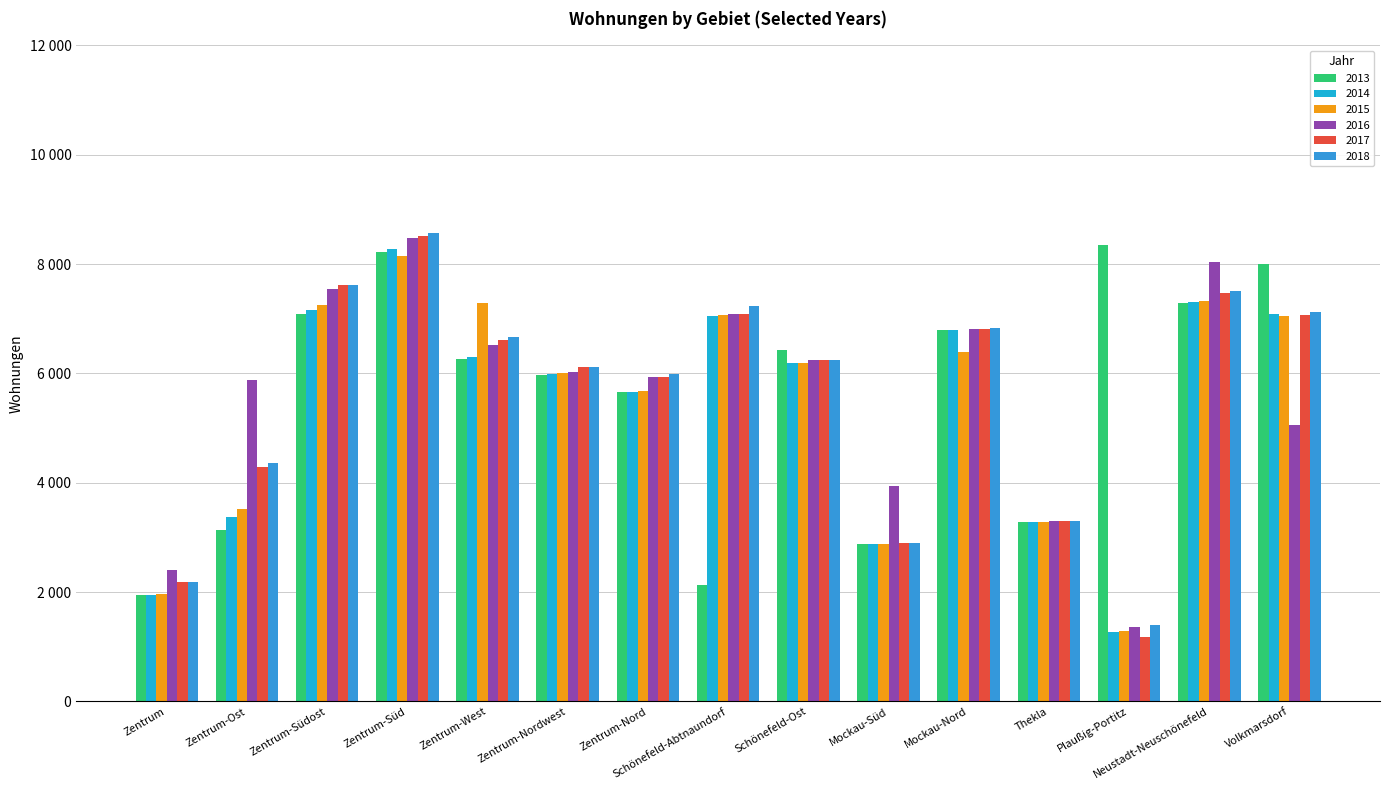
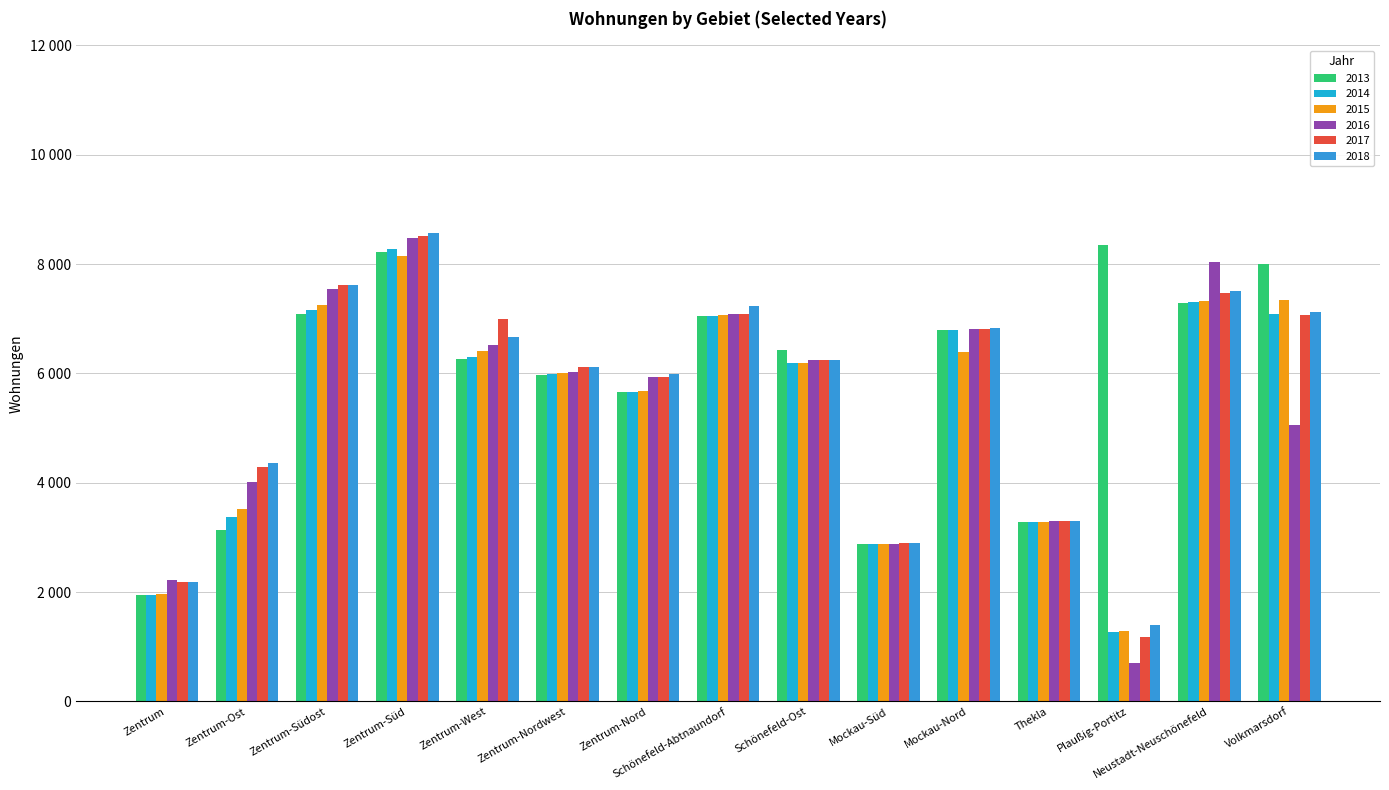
2016, Zentrum: 2400 -> 2200
2016, Zentrum-Ost: 5900 -> 4000
2015, Zentrum-West: 7300 -> 6400
2017, Zentrum-West: 6600 -> 7000
2013, Schönefeld-Abtnaundorf: 2100 -> 7100
2016, Mockau-Süd: 4000 -> 2900
2016, Plaußig-Portitz: 1400 -> 700
2015, Volkmarsdorf: 7100 -> 7300
